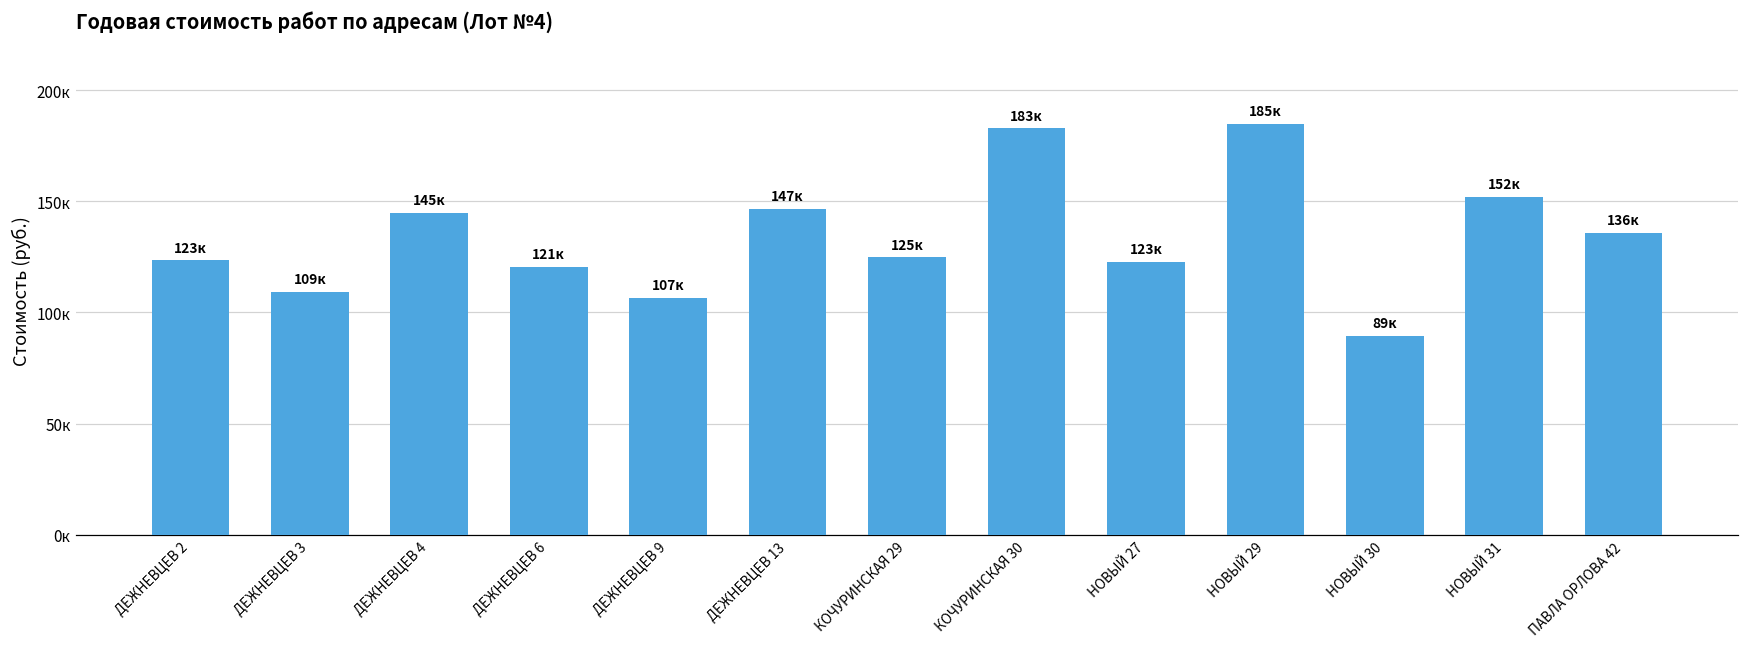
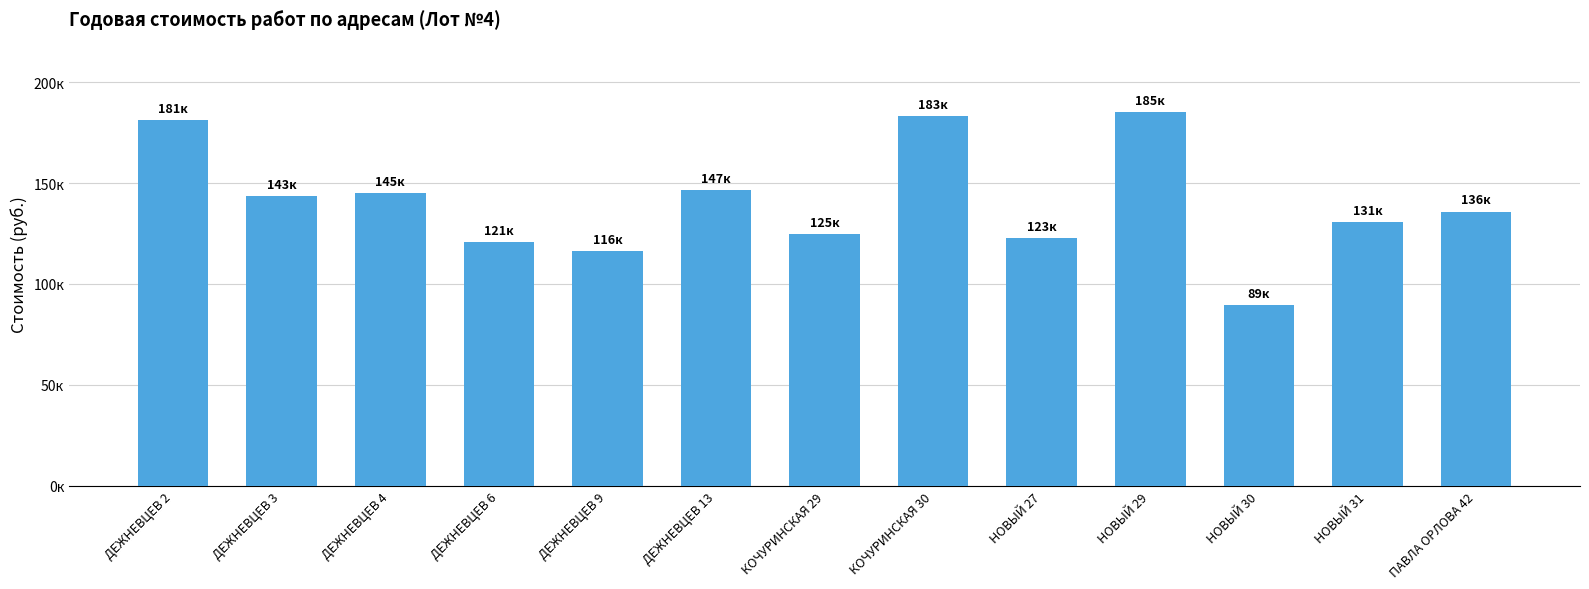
ДЕЖНЕВЦЕВ 2: 123к -> 181к
ДЕЖНЕВЦЕВ 3: 109к -> 143к
ДЕЖНЕВЦЕВ 9: 107к -> 116к
НОВЫЙ 31: 152к -> 131к
